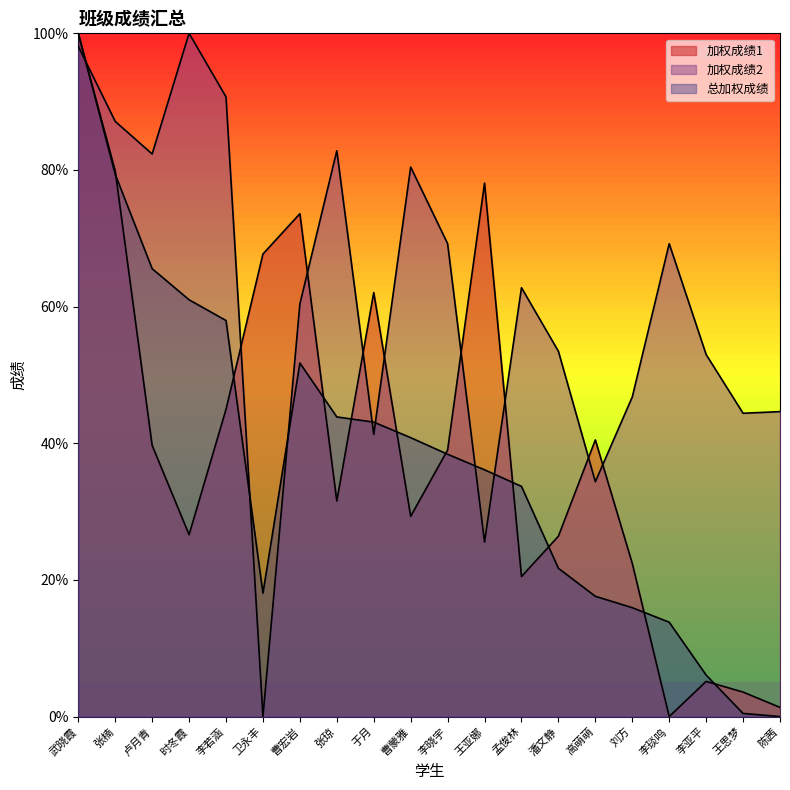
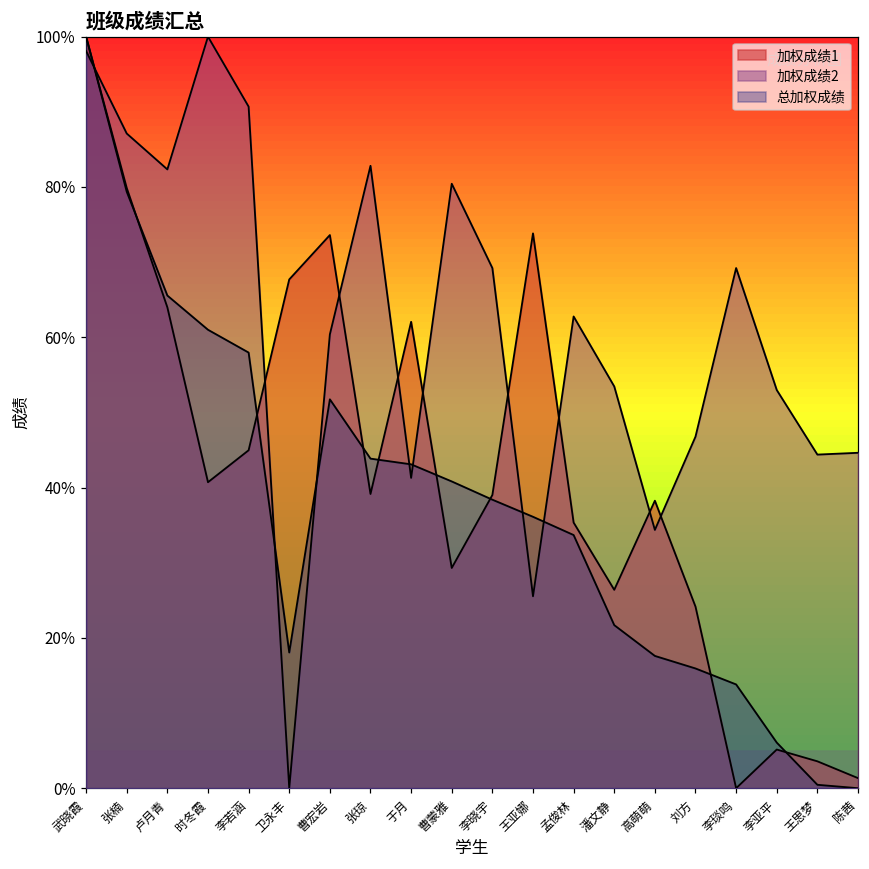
加权成绩1, 卢月青: 40% -> 64%
加权成绩1, 时冬霞: 27% -> 41%
加权成绩1, 张琼: 32% -> 39%
加权成绩1, 王亚娜: 78% -> 74%
加权成绩1, 孟俊林: 20% -> 35%
加权成绩1, 高萌萌: 40% -> 38%
加权成绩1, 刘方: 22% -> 24%
